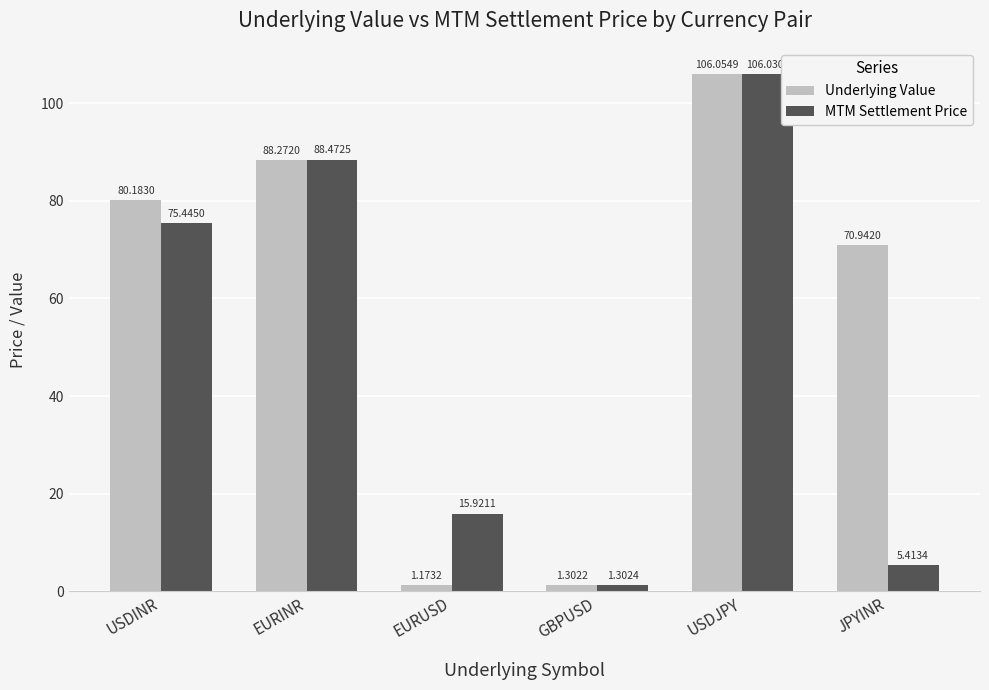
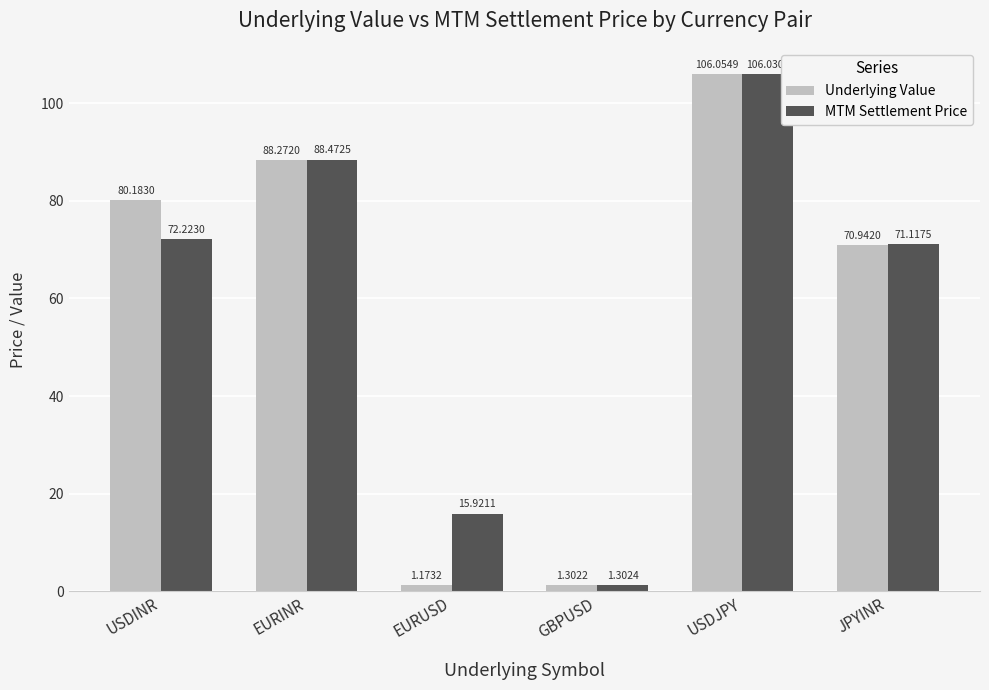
MTM Settlement Price, USDINR: 75.4450 -> 72.2230
MTM Settlement Price, JPYINR: 5.4134 -> 71.1175
